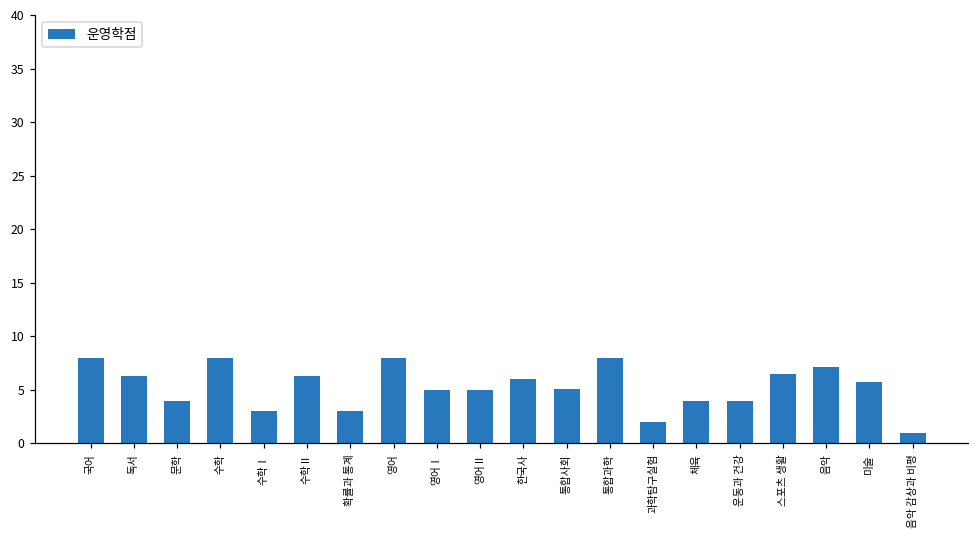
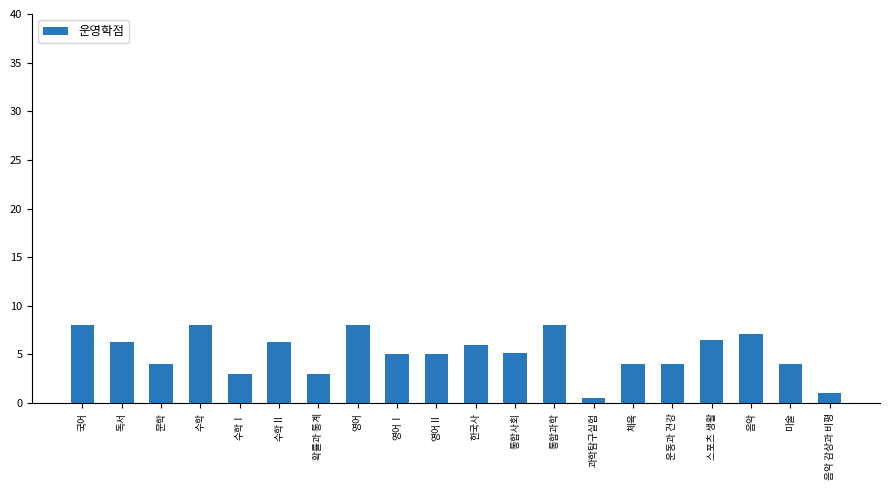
과학탐구실험: 2 -> 1
미술: 6 -> 4
